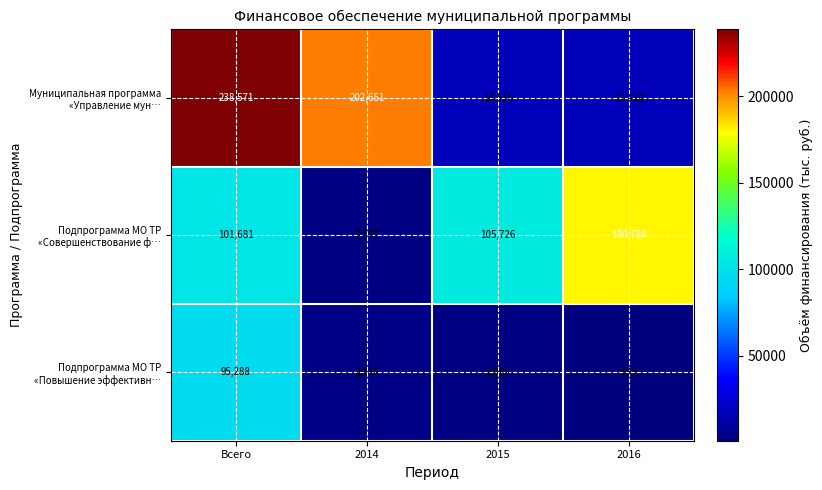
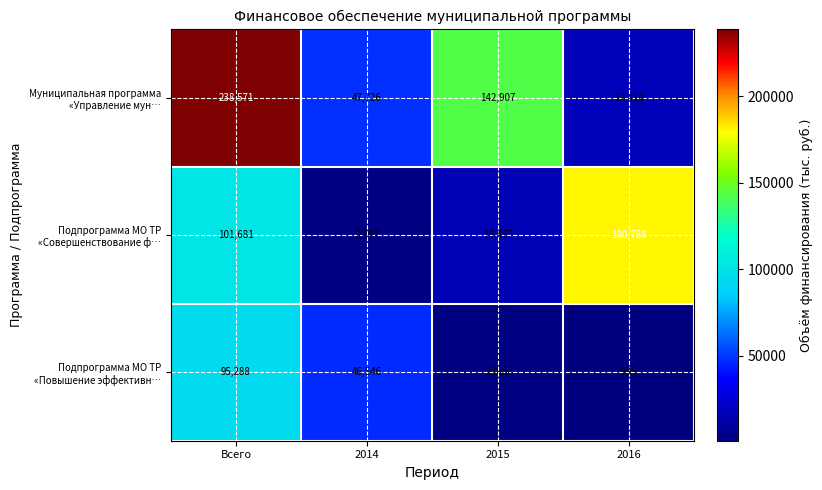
Муниципальная программа «Управление мун…, 2014: 202,651 -> 47,726
Муниципальная программа «Управление мун…, 2015: 18,510 -> 142,907
Подпрограмма МО ТР «Совершенствование ф…, 2015: 105,726 -> 16,475
Подпрограмма МО ТР «Повышение эффективн…, 2014: 2,980 -> 46,546
